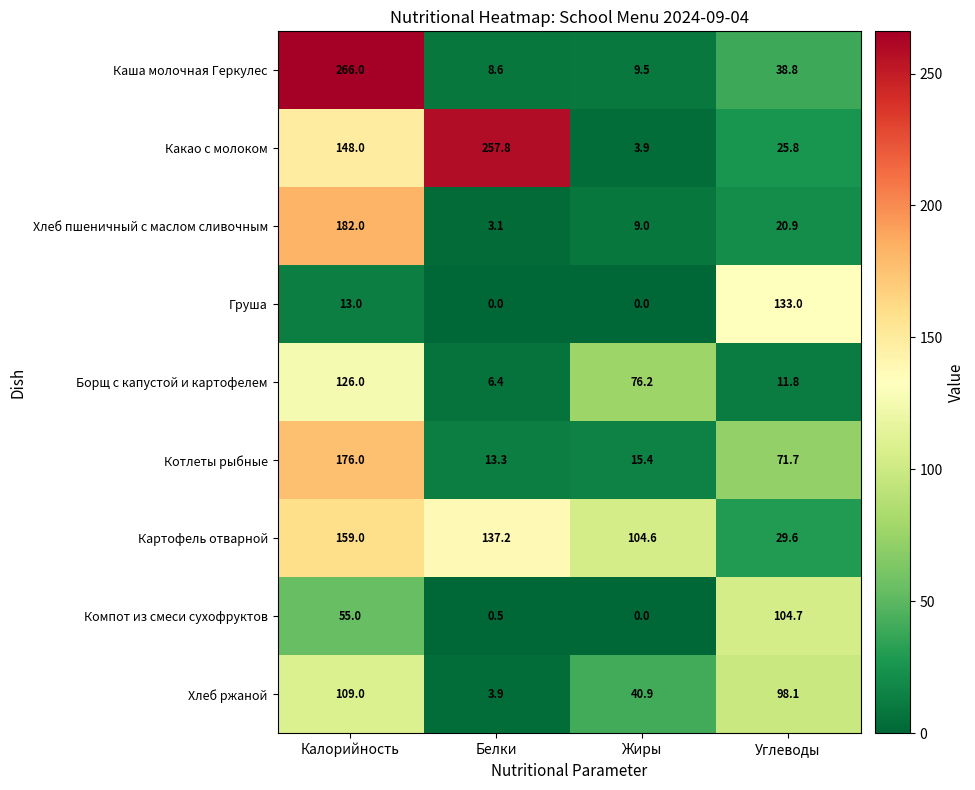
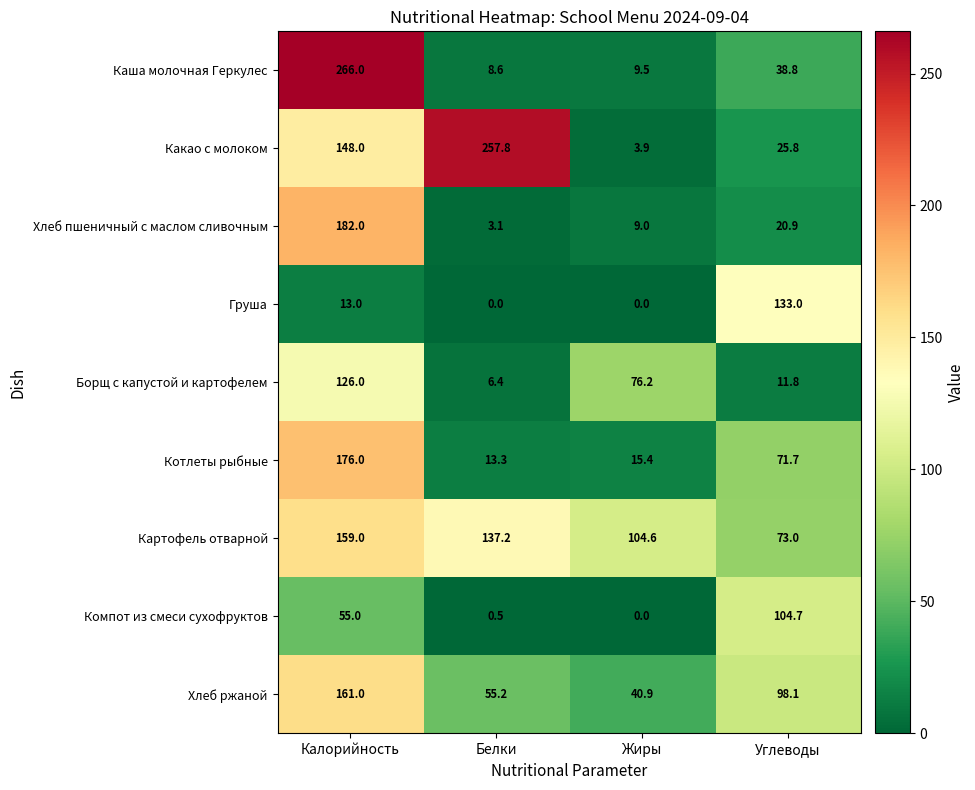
Картофель отварной, Углеводы: 29.6 -> 73.0
Хлеб ржаной, Калорийность: 109.0 -> 161.0
Хлеб ржаной, Белки: 3.9 -> 55.2
